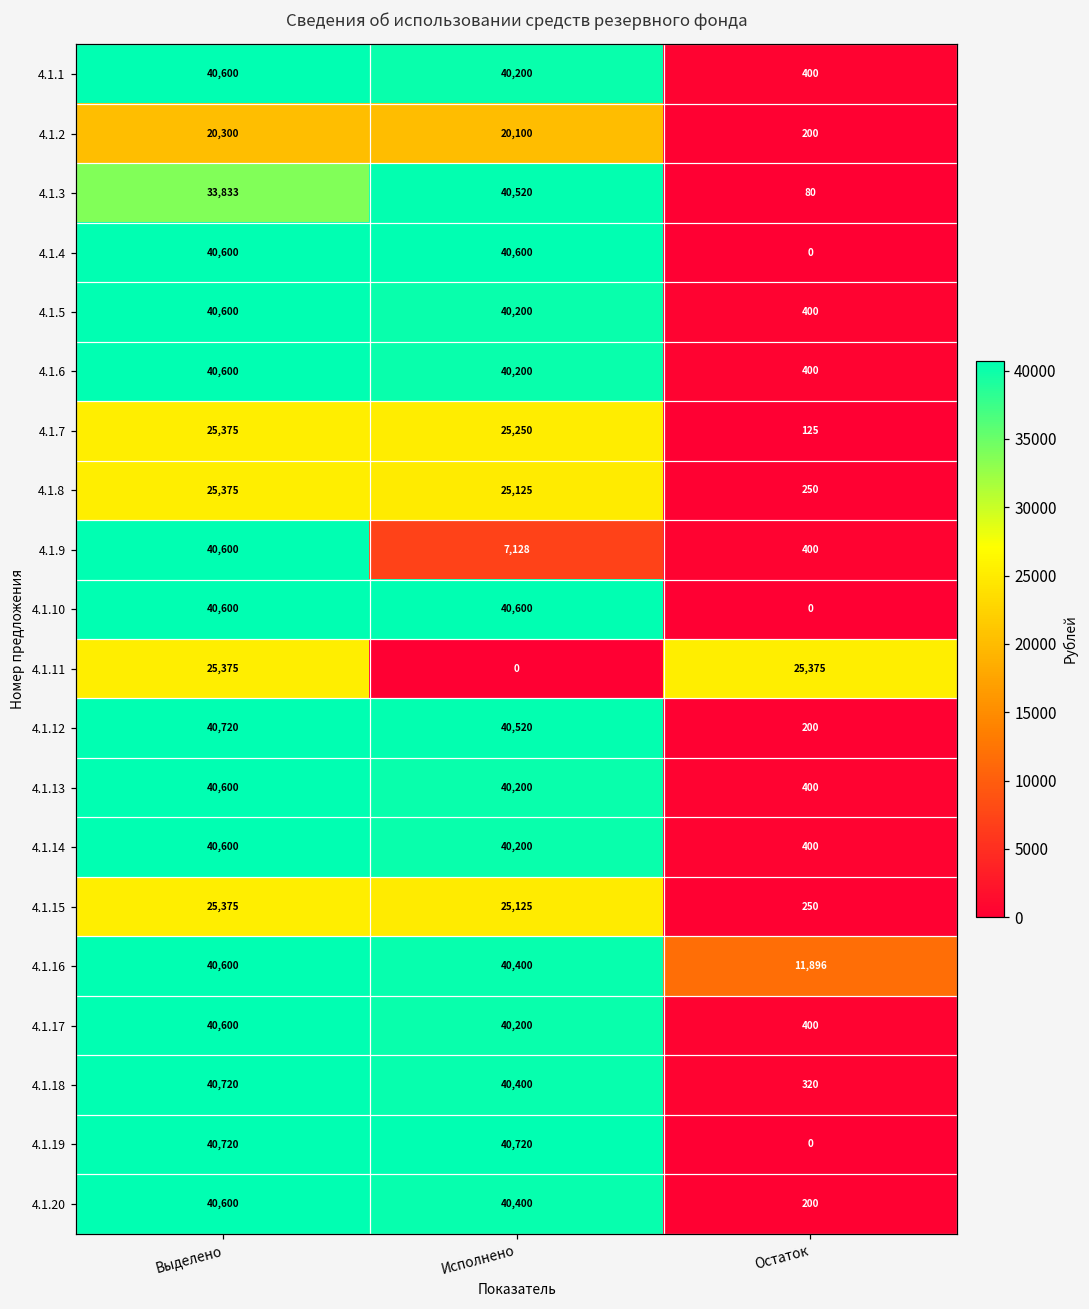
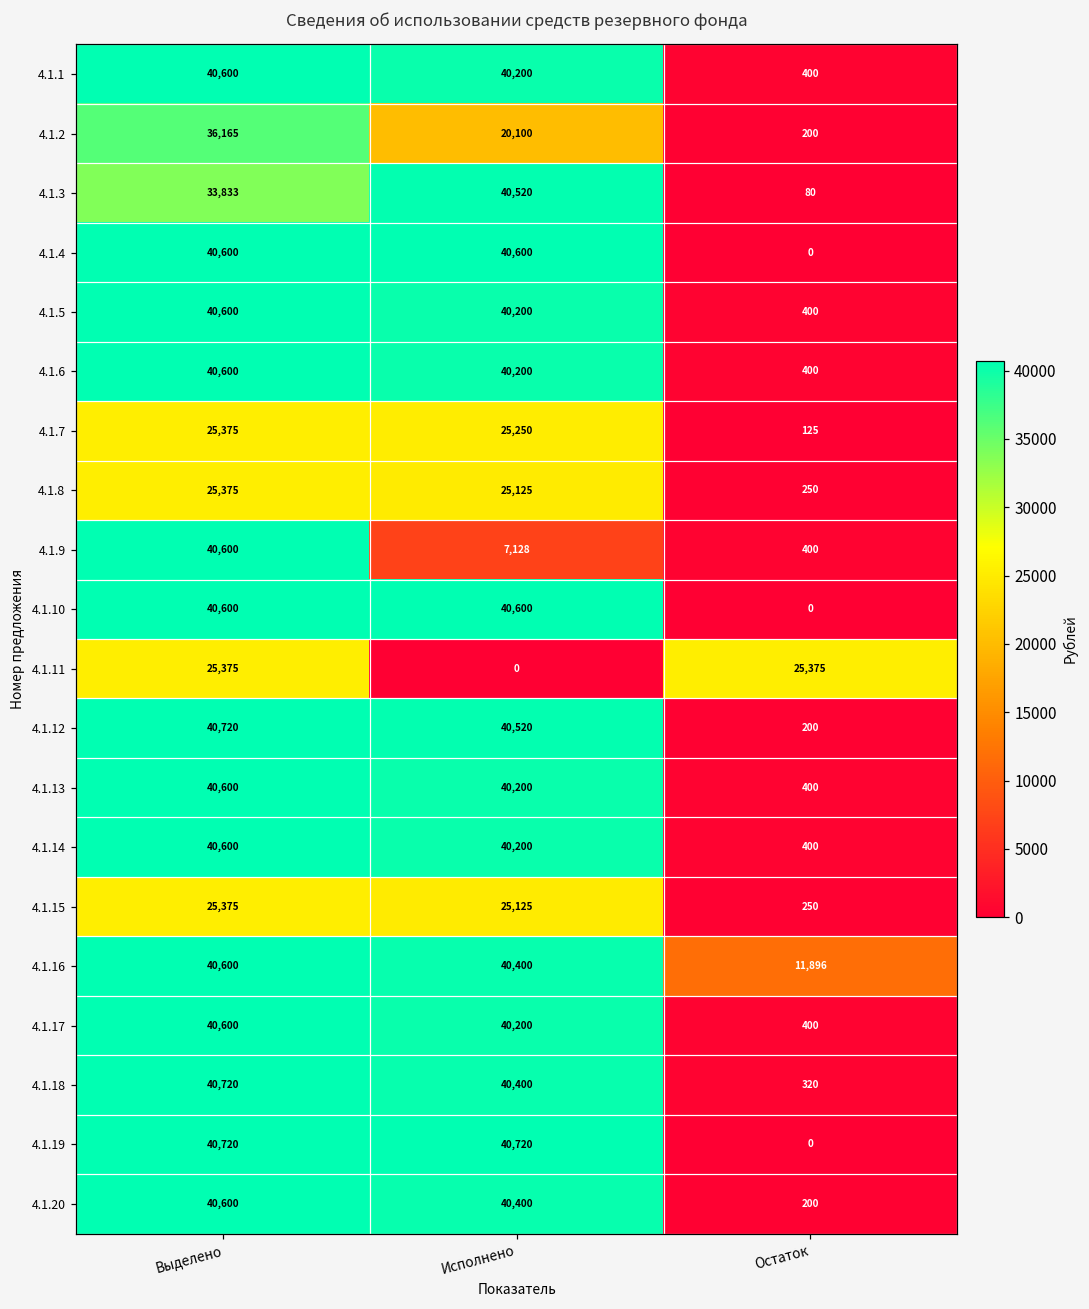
4.1.2, Выделено: 20,300 -> 36,165
